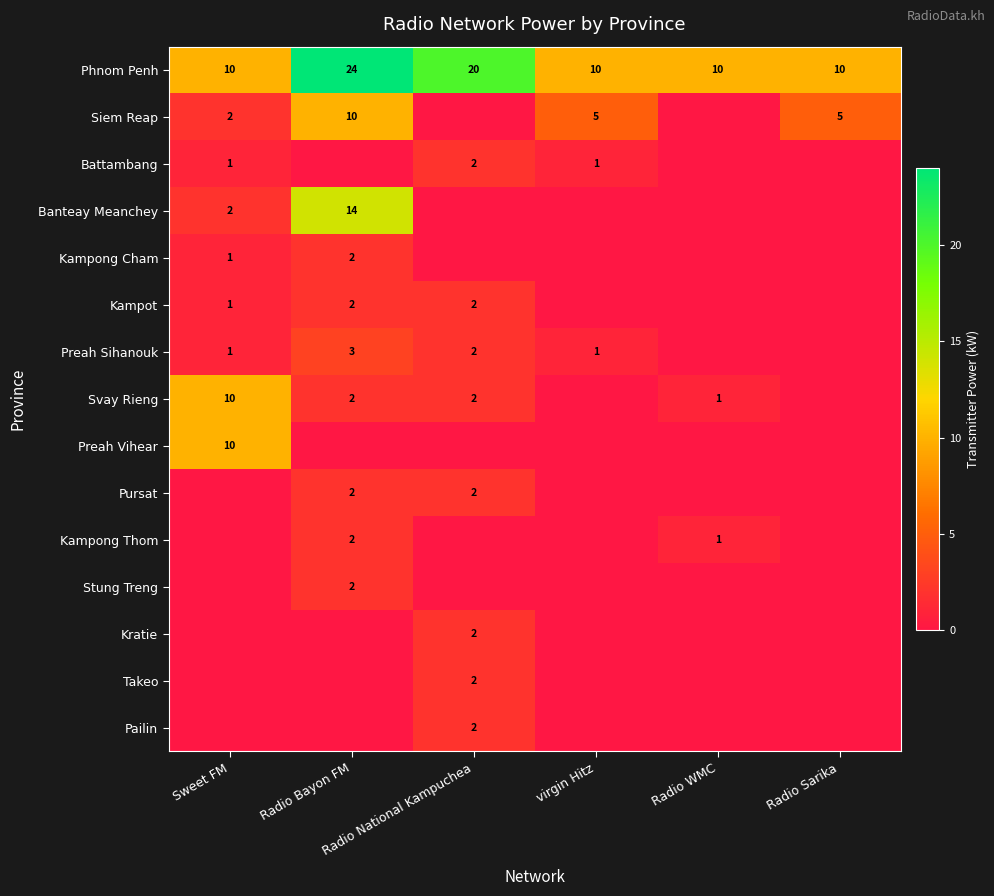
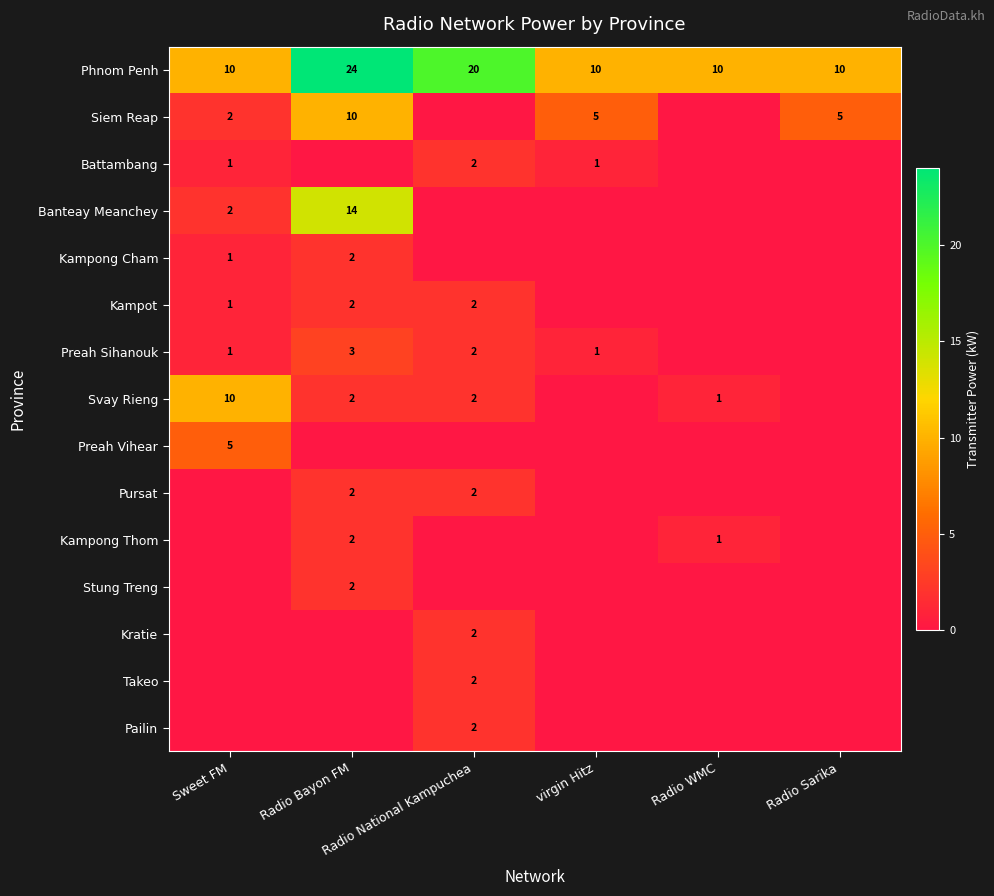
Preah Vihear, Sweet FM: 10 -> 5
